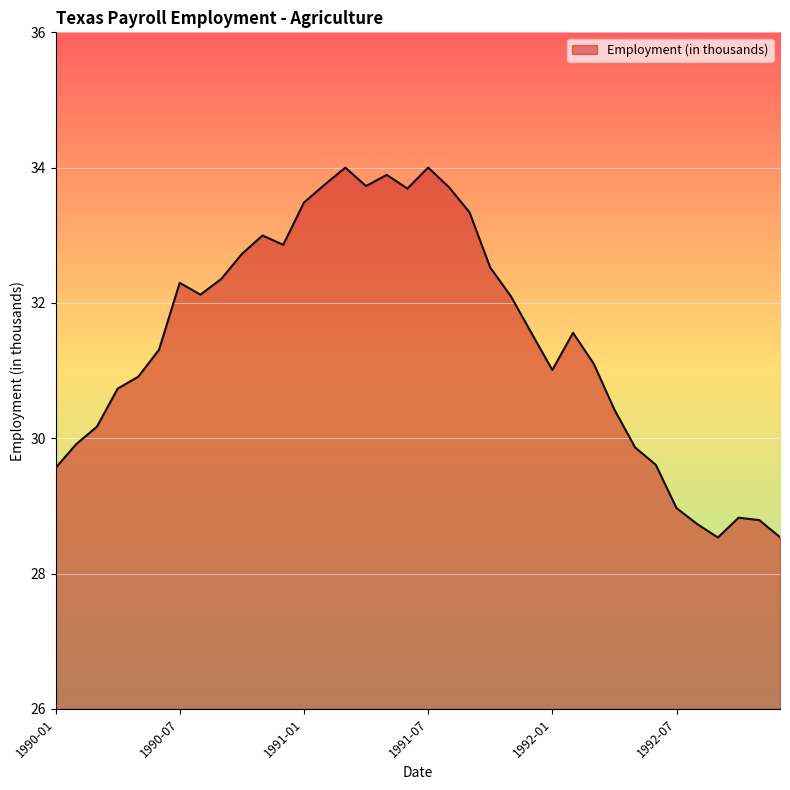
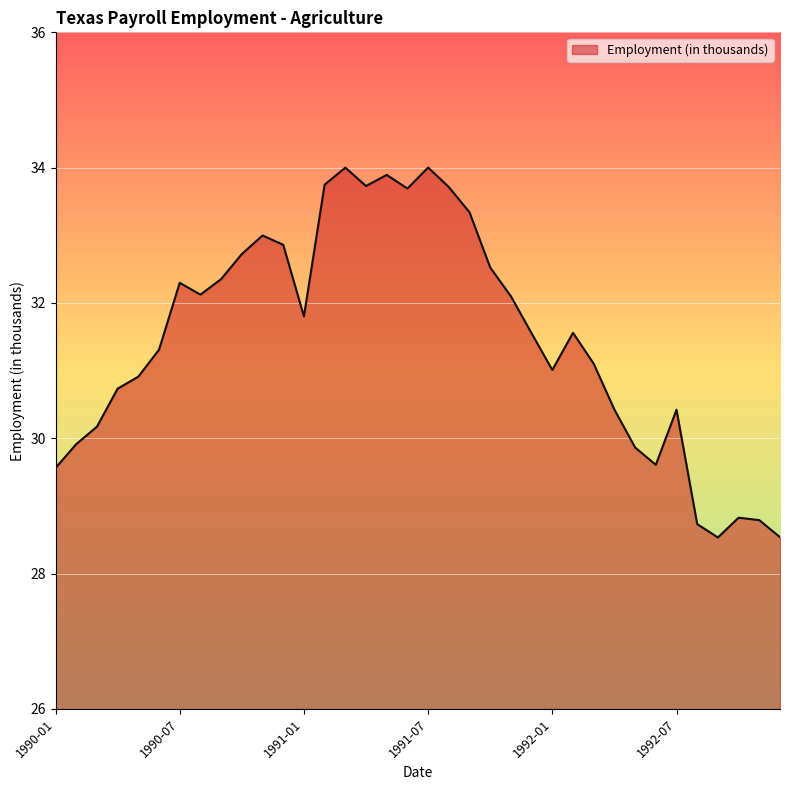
1991-01: 33.5 -> 31.8
1992-07: 29.0 -> 30.4
